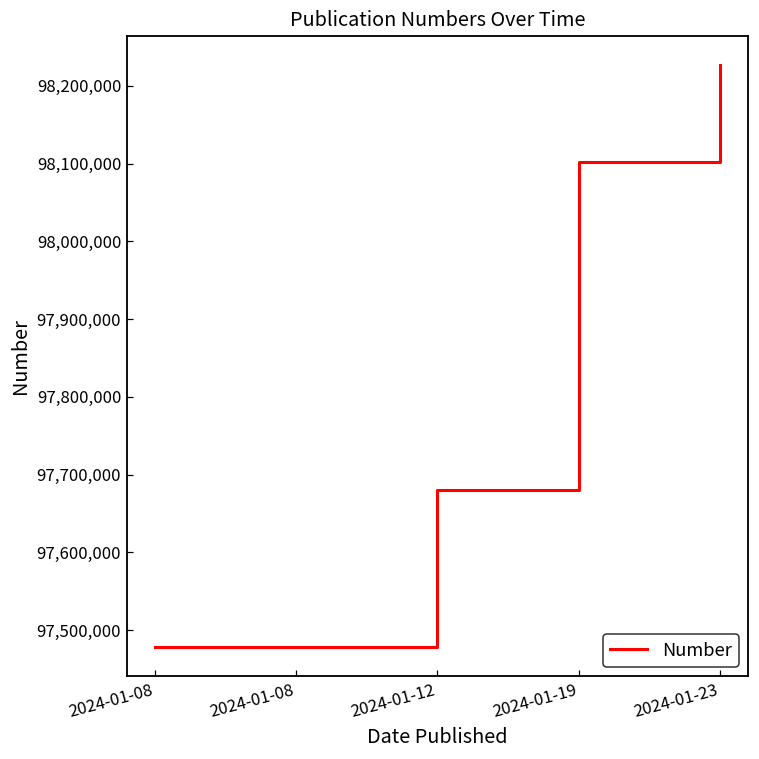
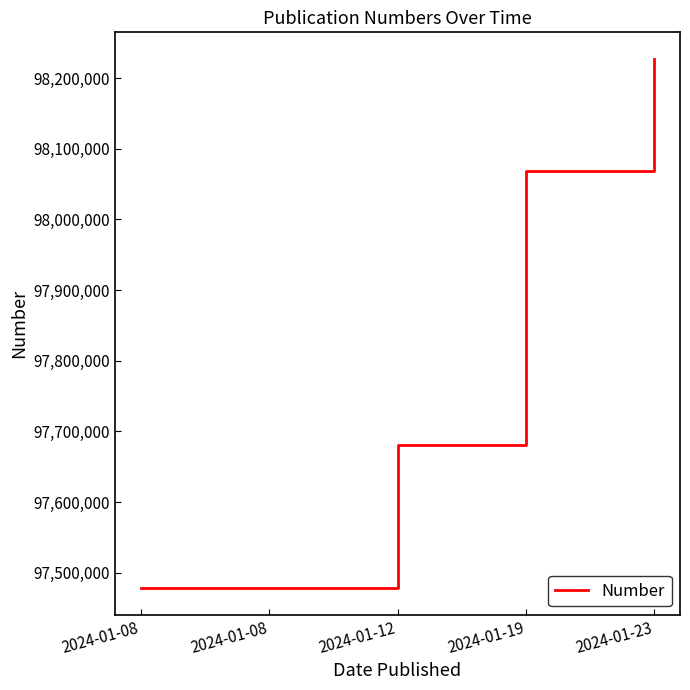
2024-01-19: 98,100,000 -> 98,070,000
